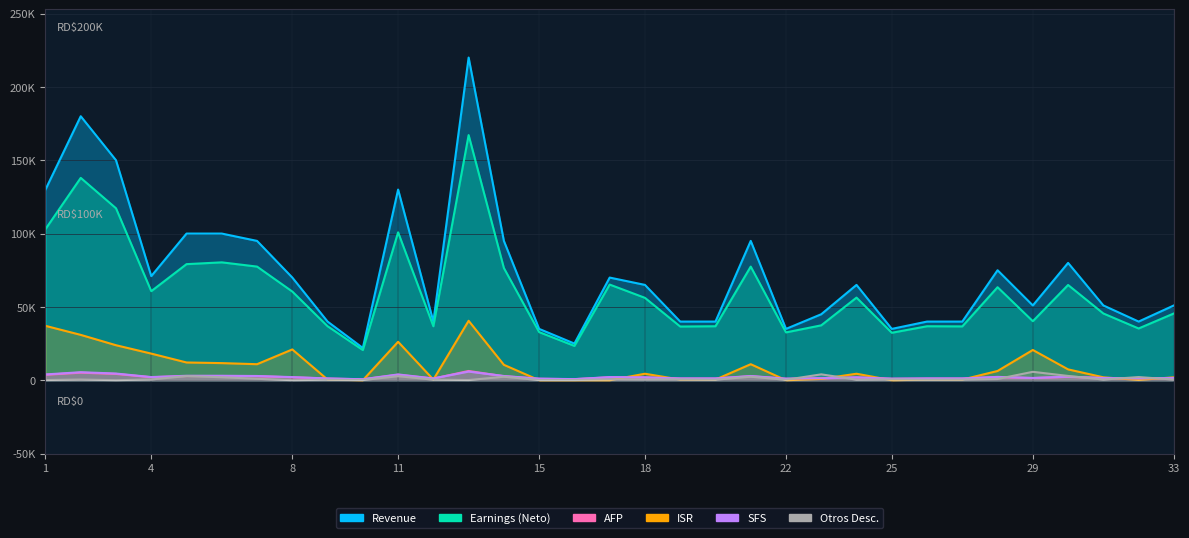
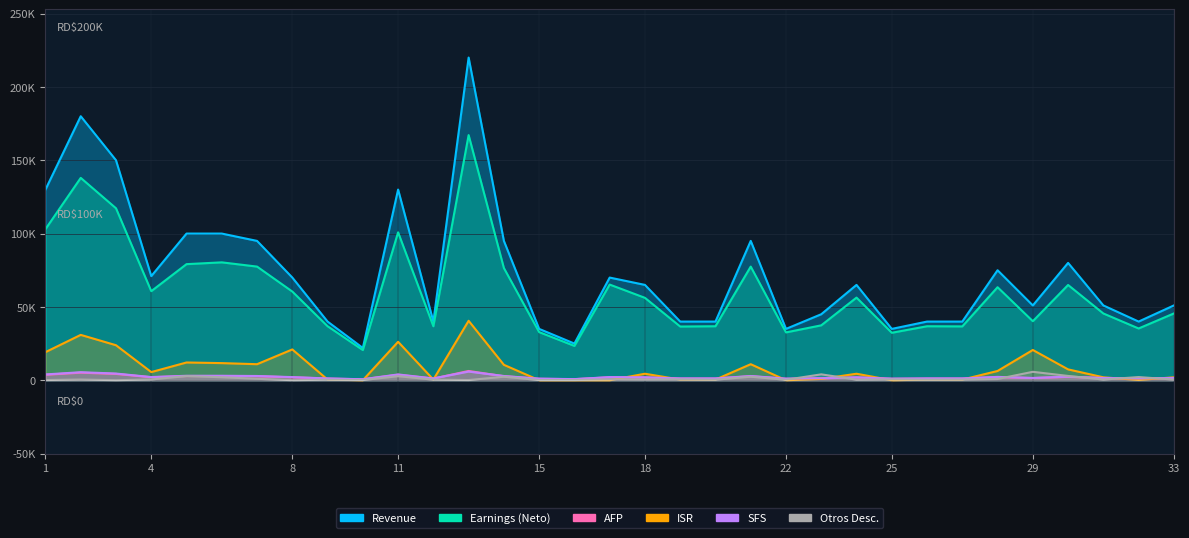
ISR, 1: 37000 -> 19000
ISR, 4: 18000 -> 6000
